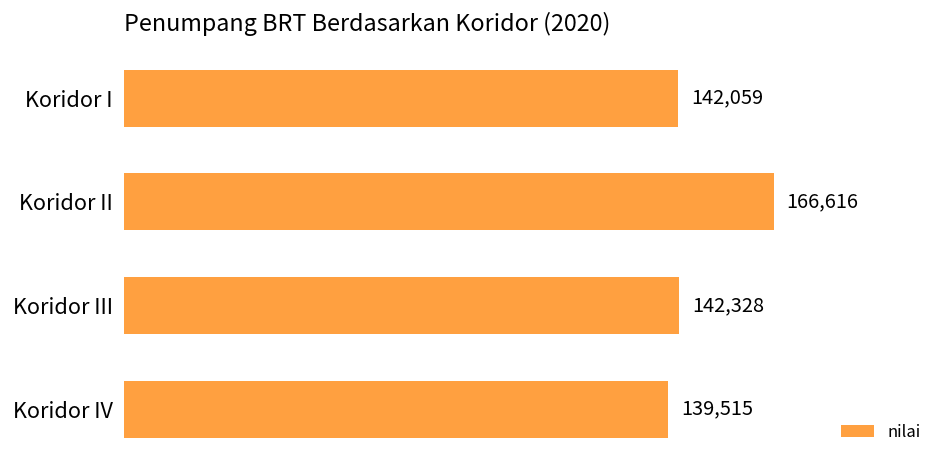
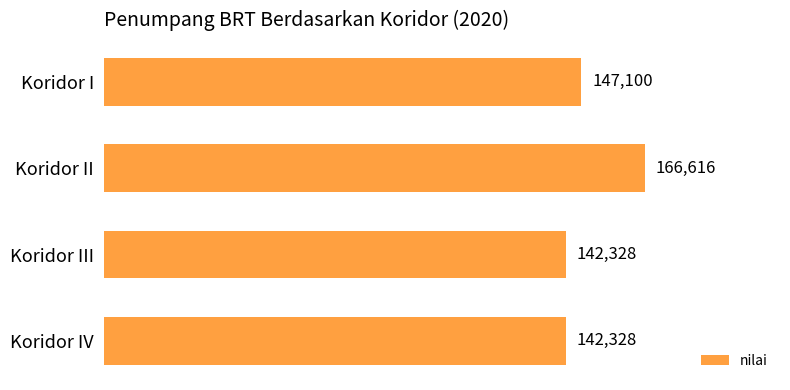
Koridor I: 142,059 -> 147,100
Koridor IV: 139,515 -> 142,328
